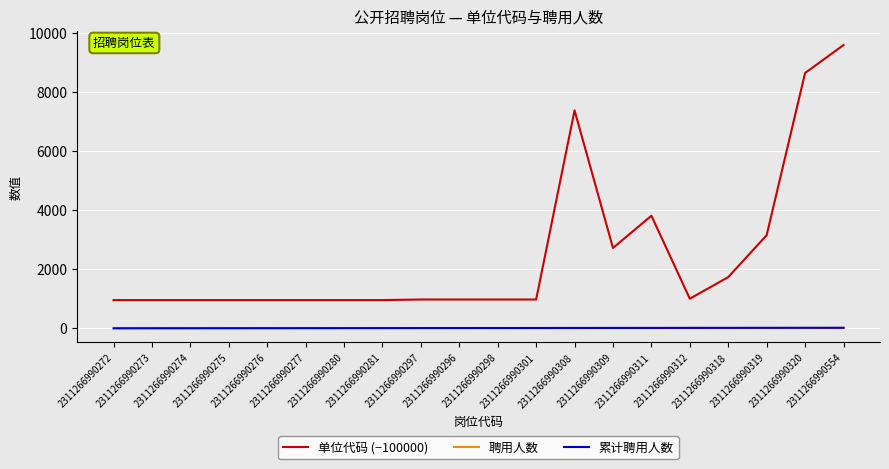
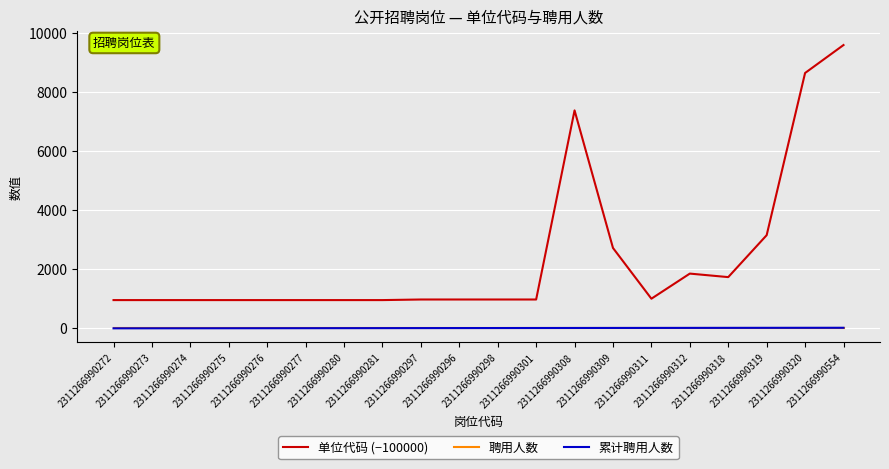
单位代码 (−100000), 2311266990311: 3800 -> 1000
单位代码 (−100000), 2311266990312: 1000 -> 1900
